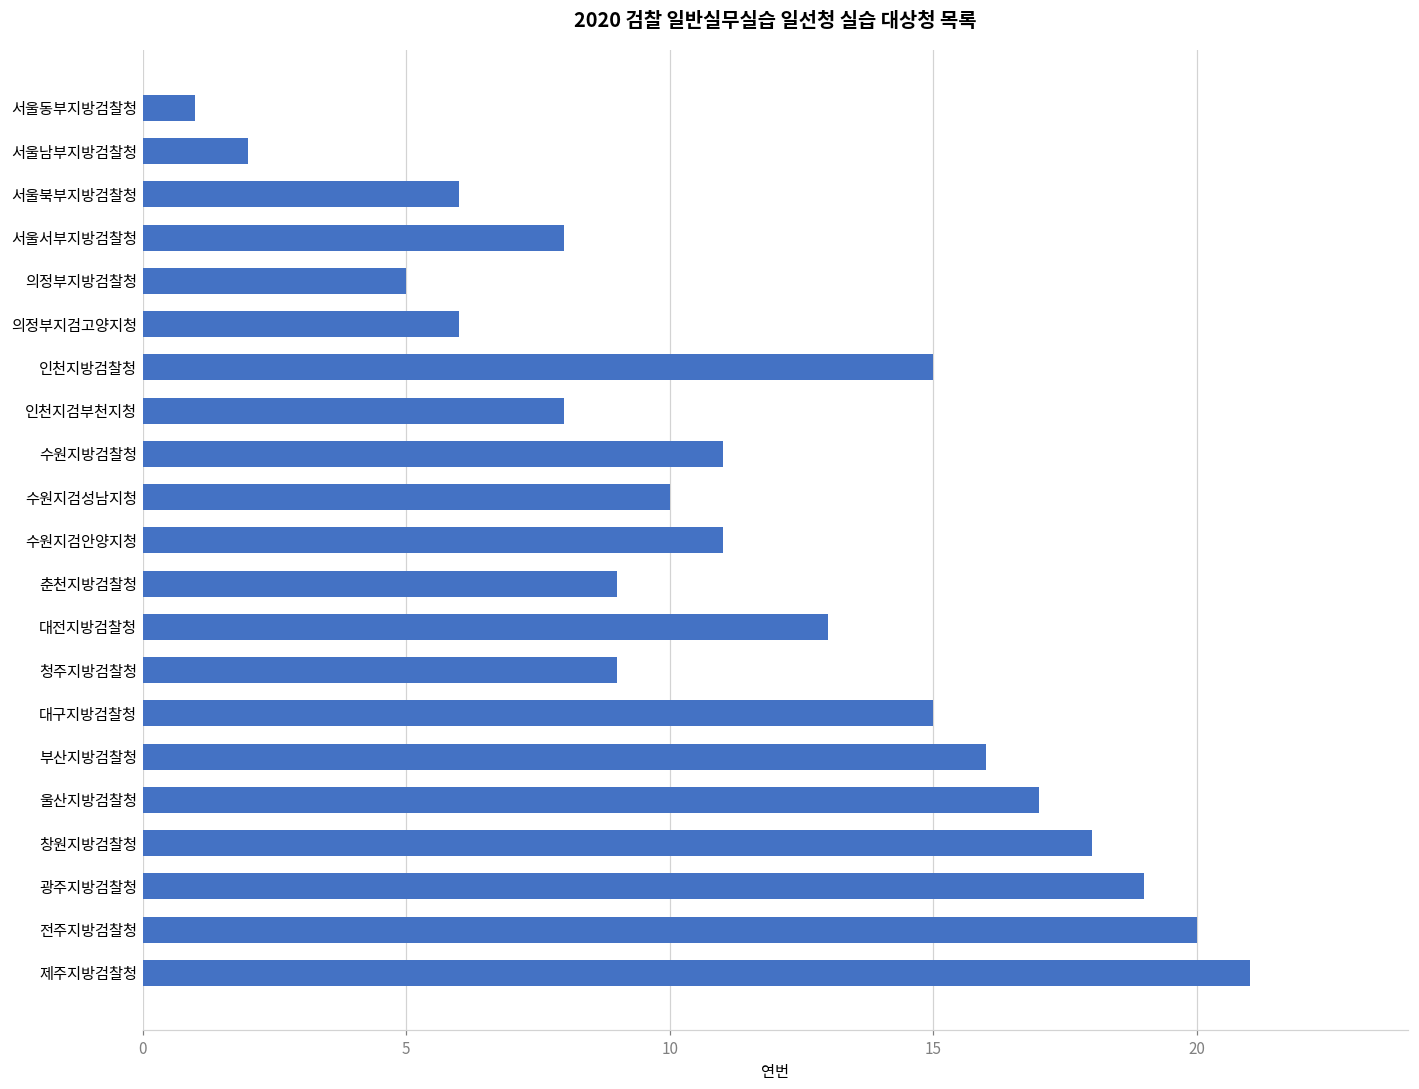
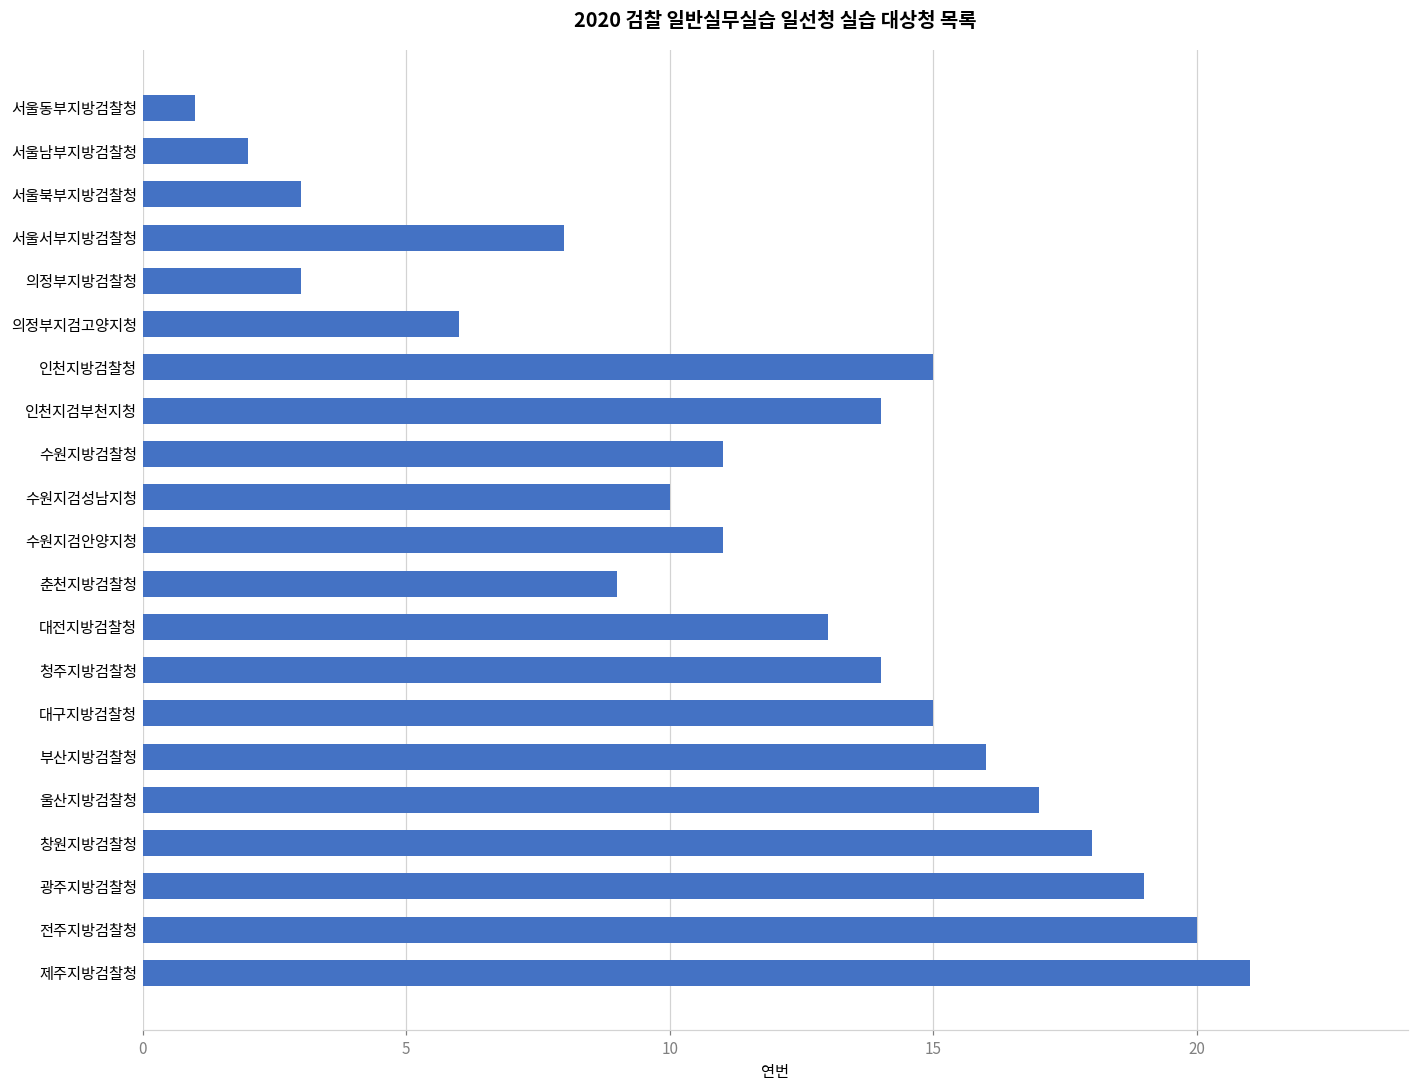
서울북부지방검찰청: 6 -> 3
의정부지방검찰청: 5 -> 3
인천지검부천지청: 8 -> 14
청주지방검찰청: 9 -> 14
